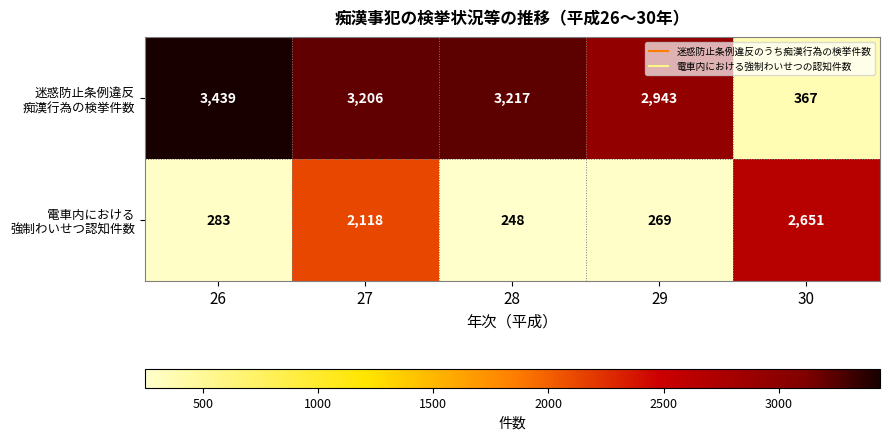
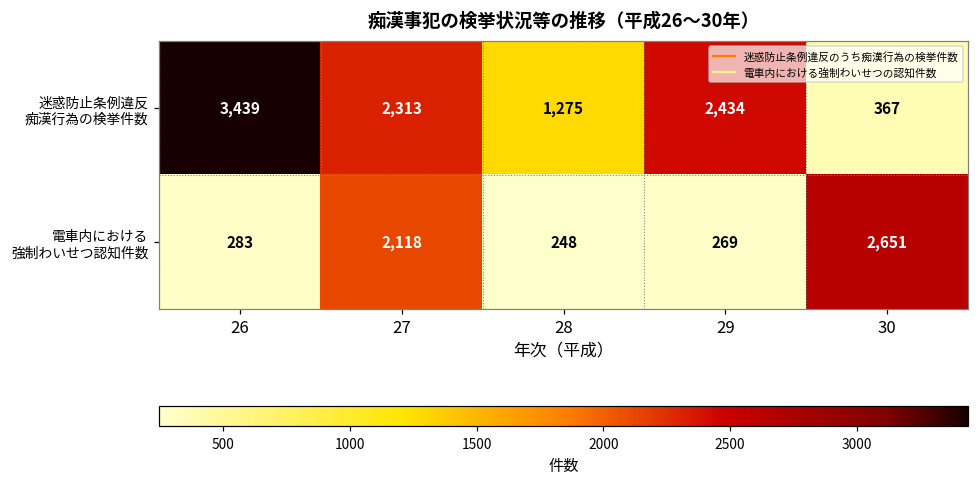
迷惑防止条例違反 痴漢行為の検挙件数, 27: 3,206 -> 2,313
迷惑防止条例違反 痴漢行為の検挙件数, 28: 3,217 -> 1,275
迷惑防止条例違反 痴漢行為の検挙件数, 29: 2,943 -> 2,434
